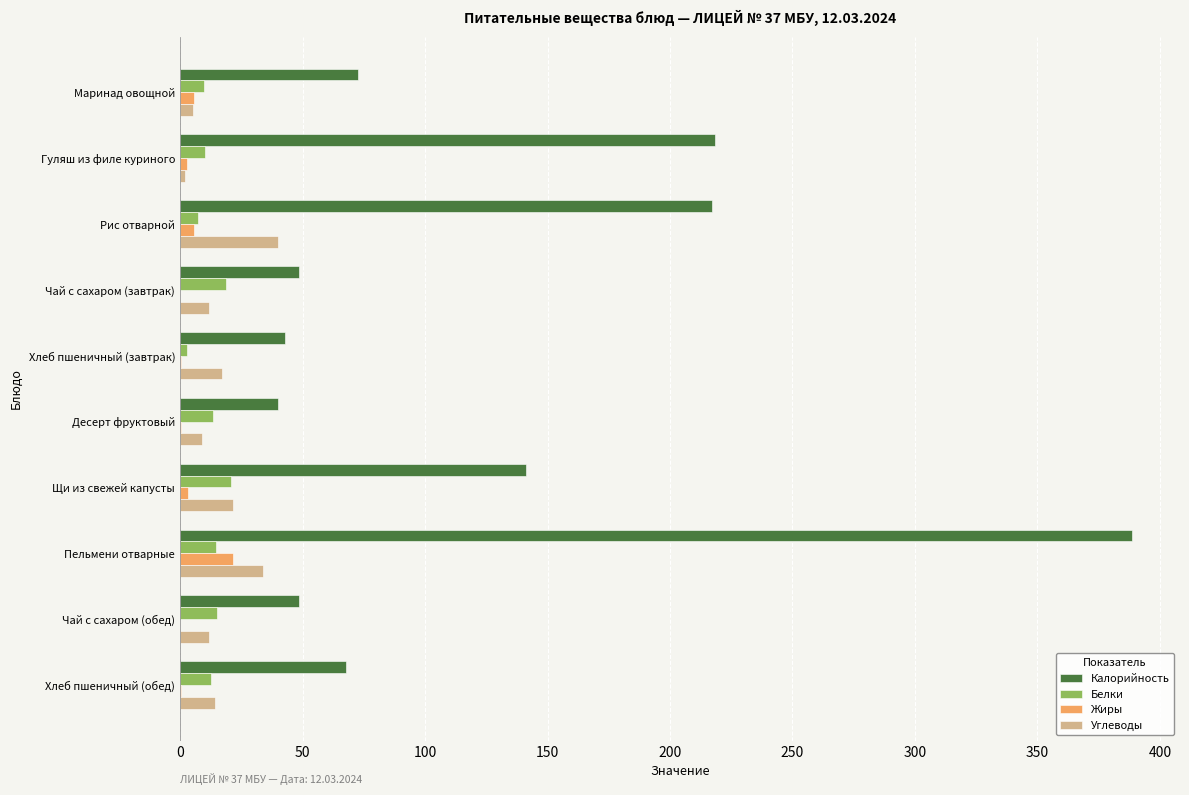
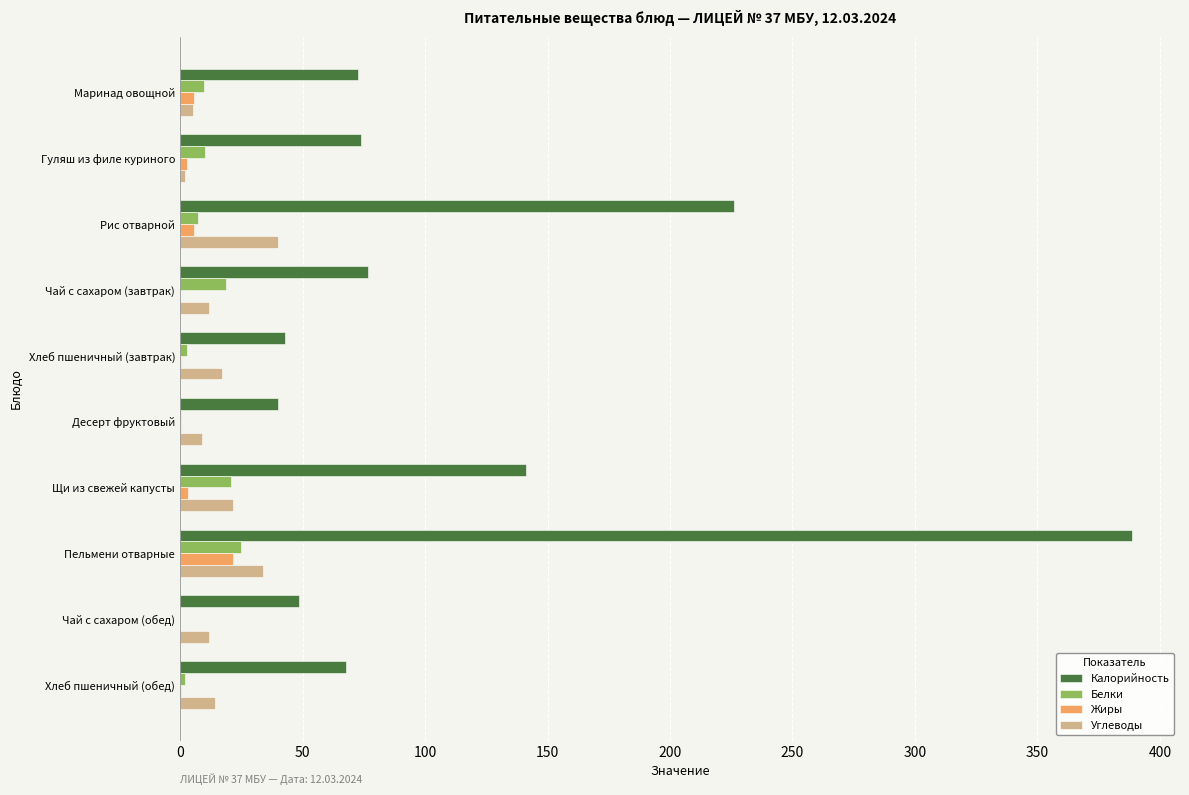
Калорийность, Гуляш из филе куриного: 219 -> 74
Калорийность, Рис отварной: 217 -> 226
Калорийность, Чай с сахаром (завтрак): 49 -> 77
Белки, Десерт фруктовый: 14 -> 0
Белки, Пельмени отварные: 15 -> 25
Белки, Чай с сахаром (обед): 15 -> 0
Белки, Хлеб пшеничный (обед): 13 -> 2
